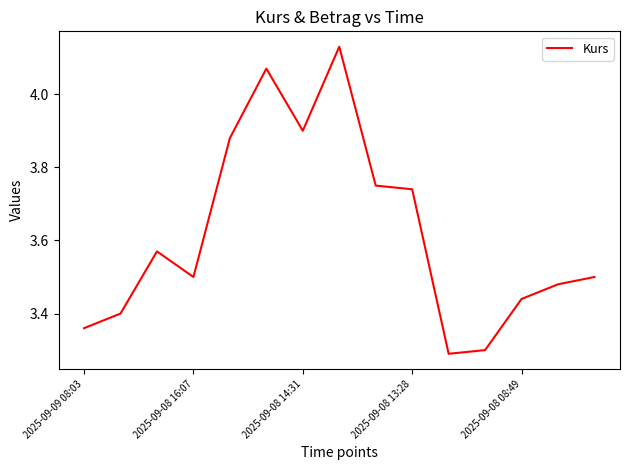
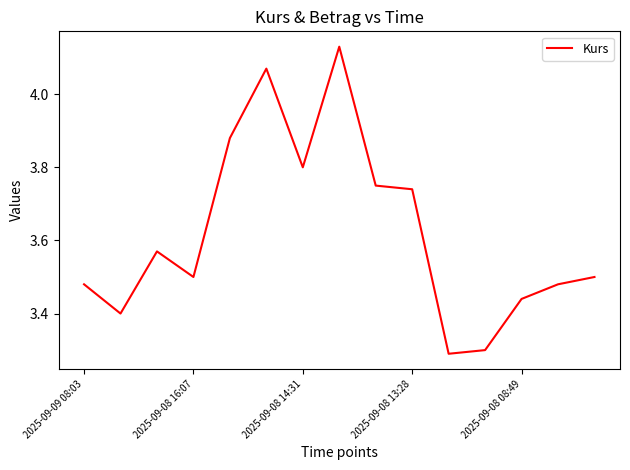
2025-09-09 08:03: 3.36 -> 3.48
2025-09-08 14:31: 3.9 -> 3.8
